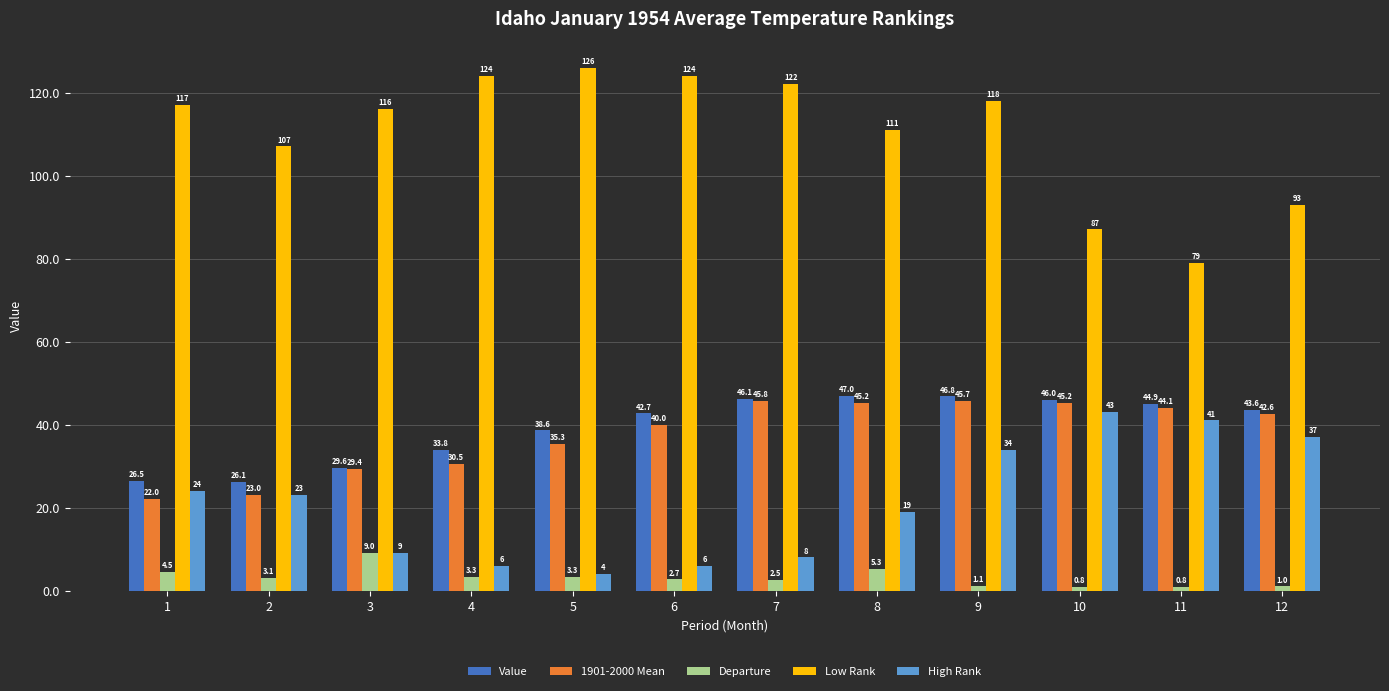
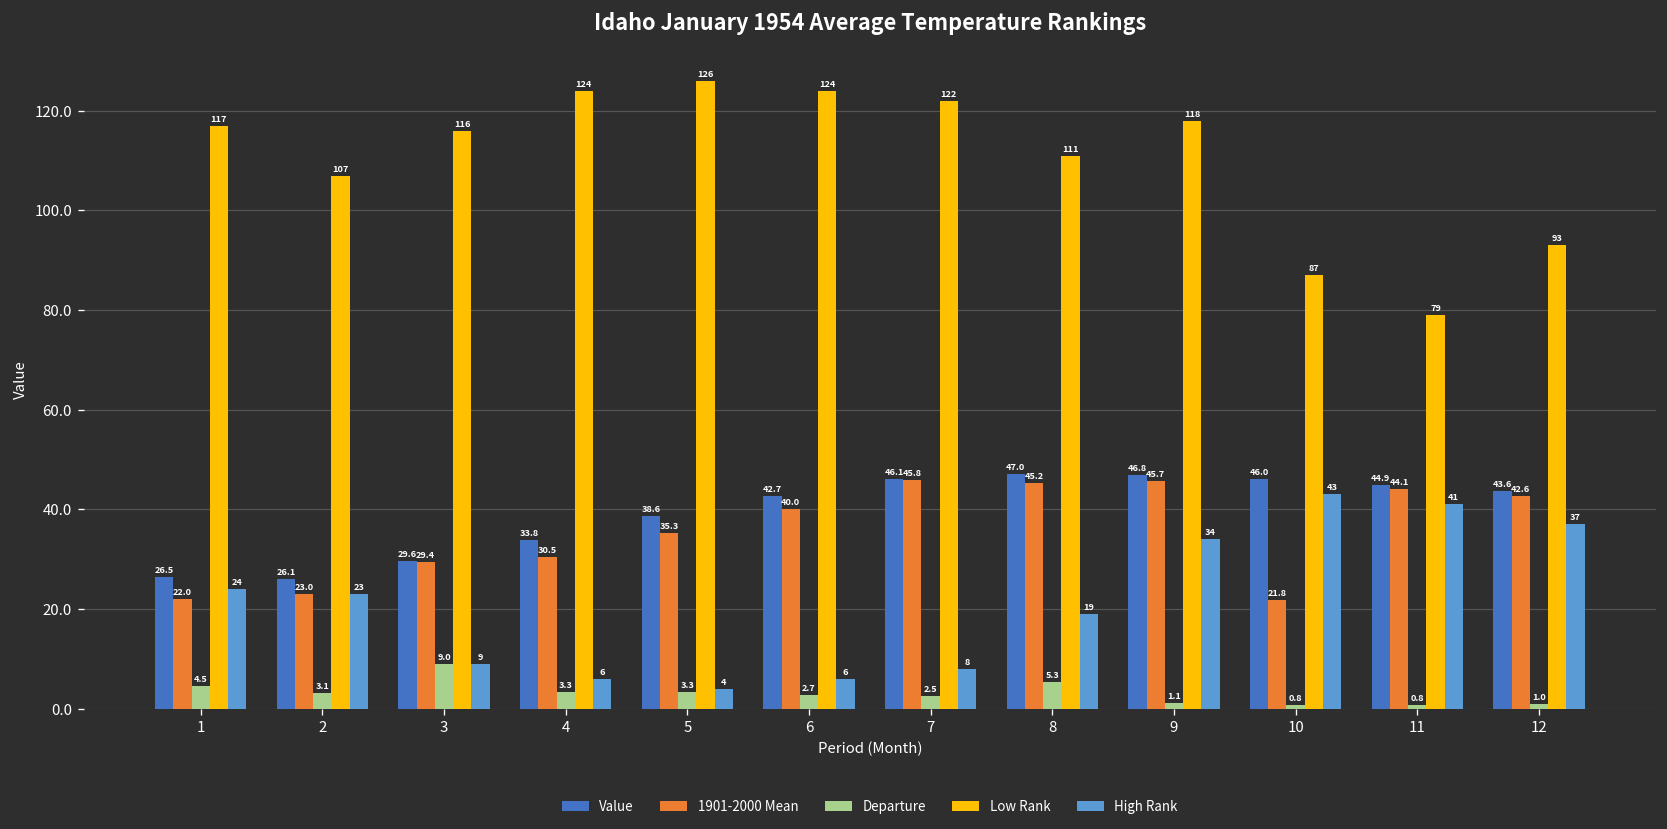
1901-2000 Mean, 10: 45.2 -> 21.8
